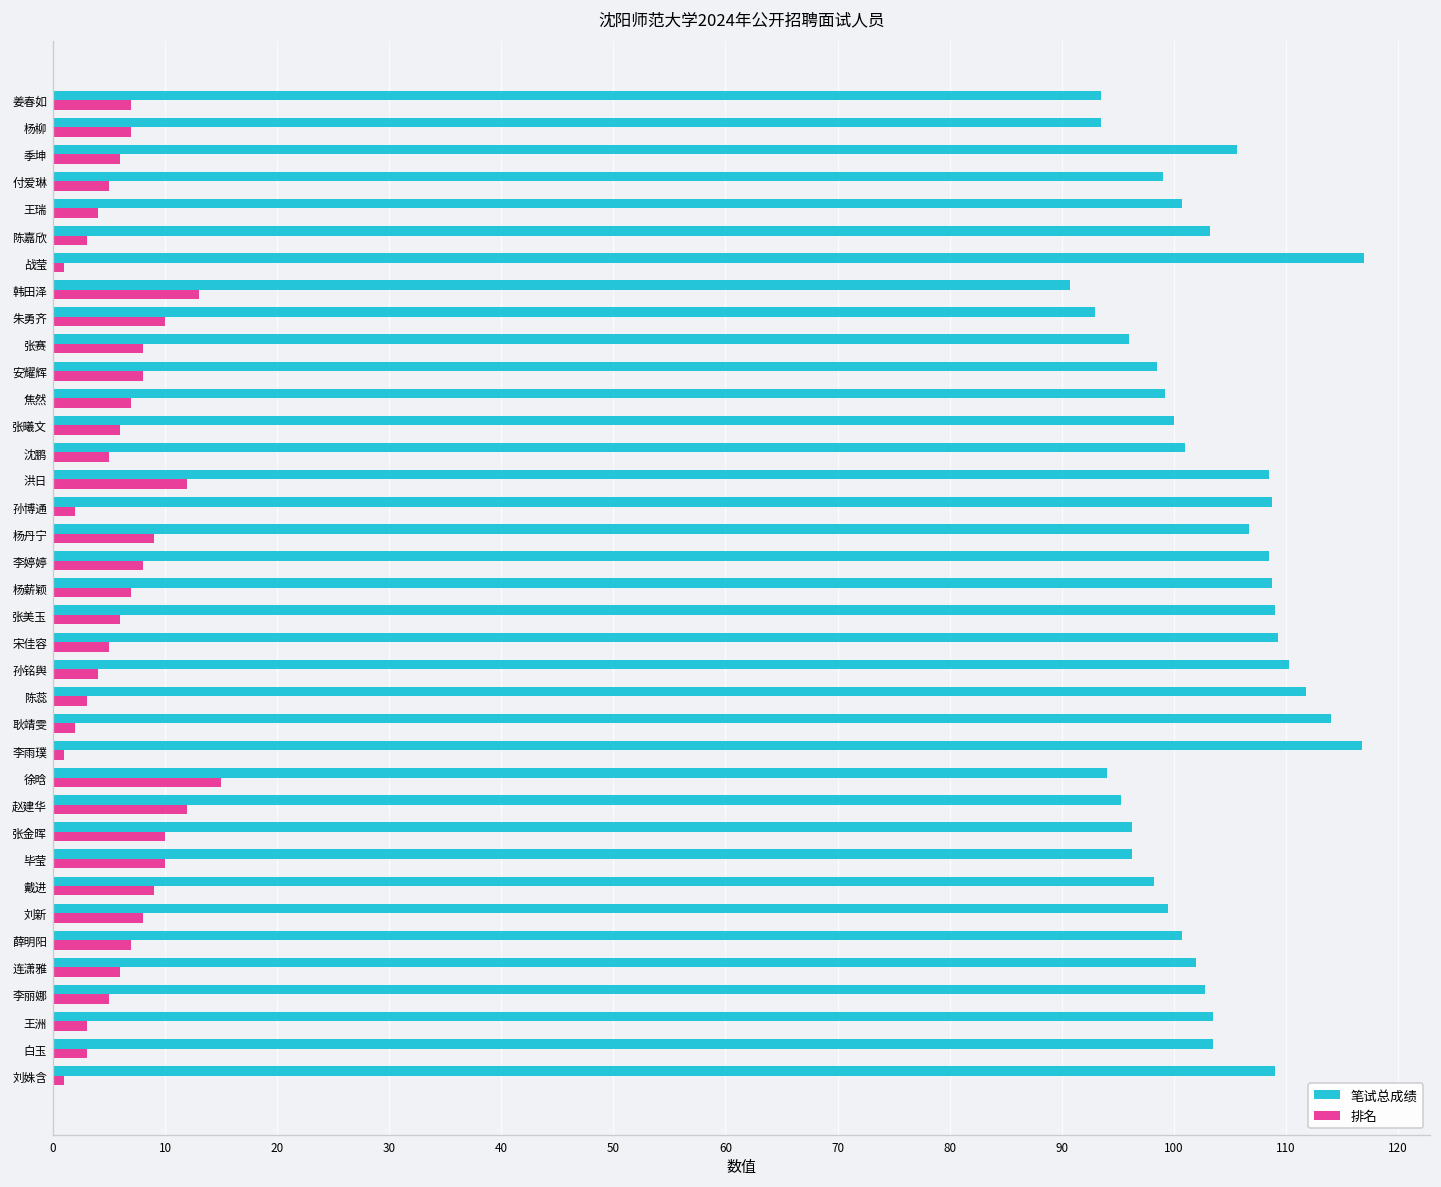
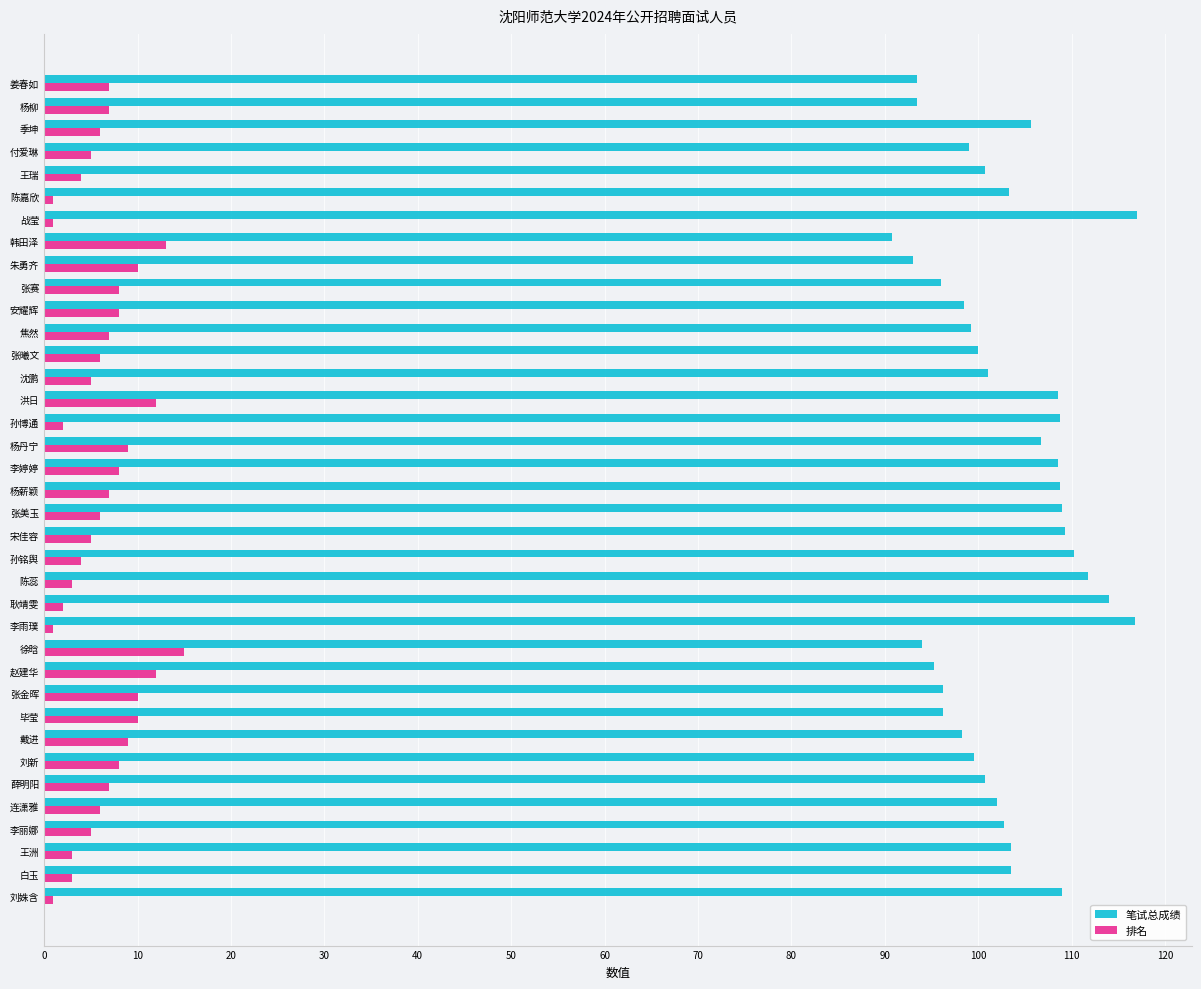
排名, 陈嘉欣: 3 -> 1
